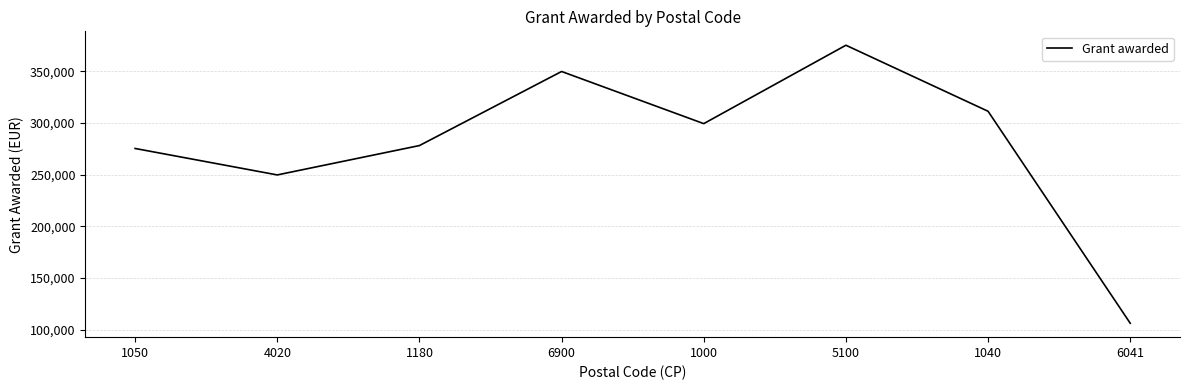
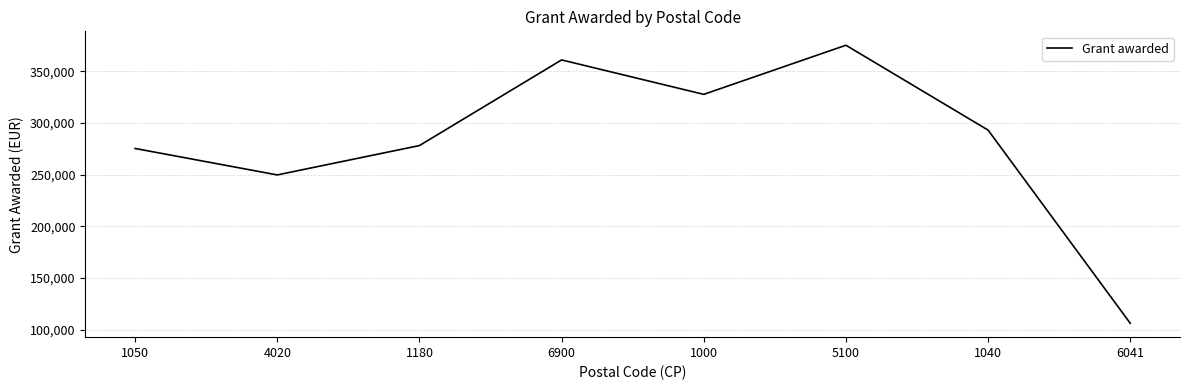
6900: 350,000 -> 361,000
1000: 299,000 -> 328,000
1040: 311,000 -> 293,000
